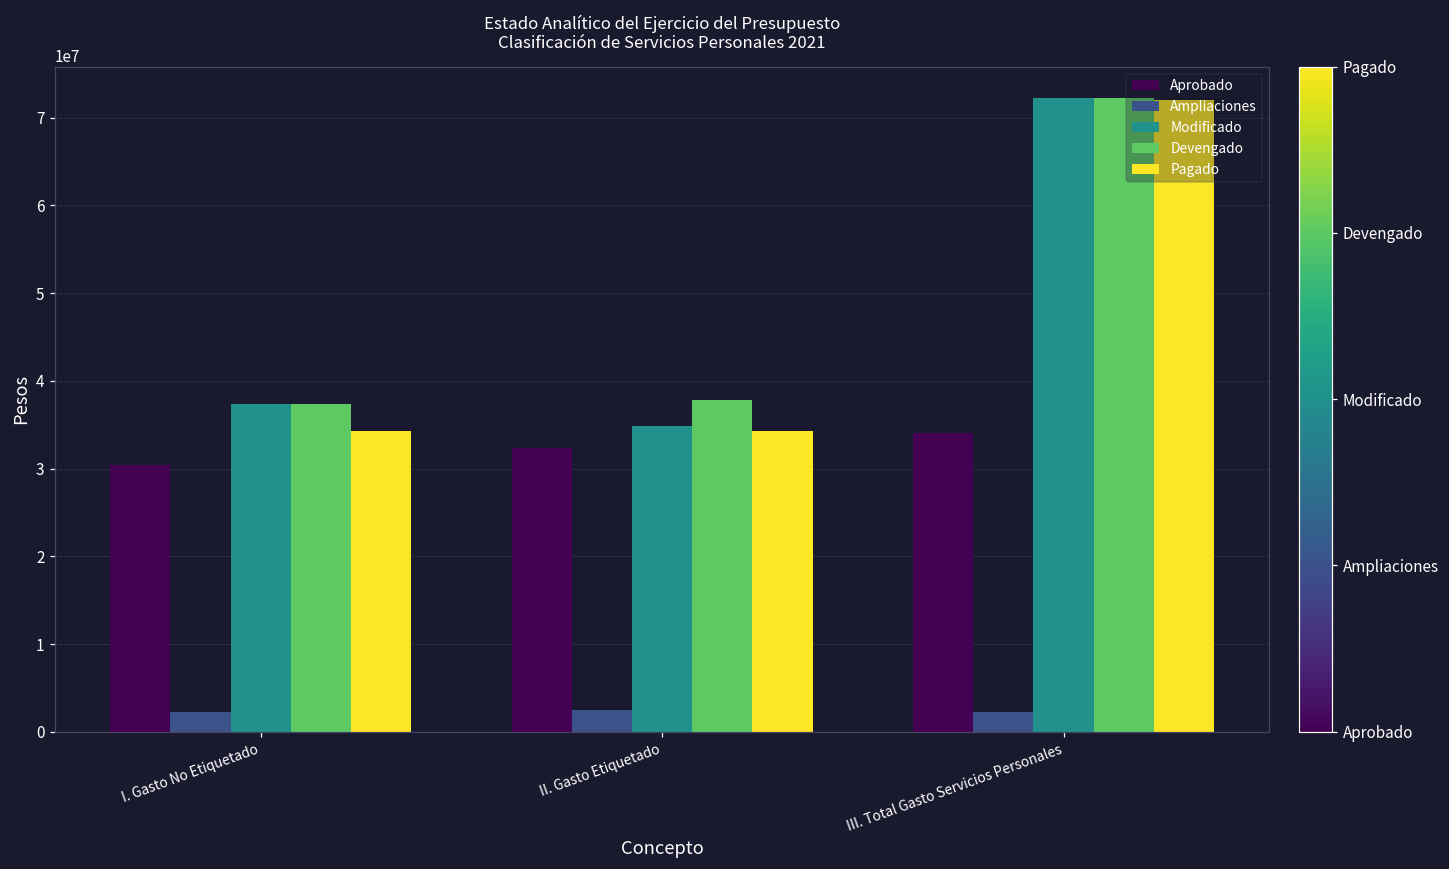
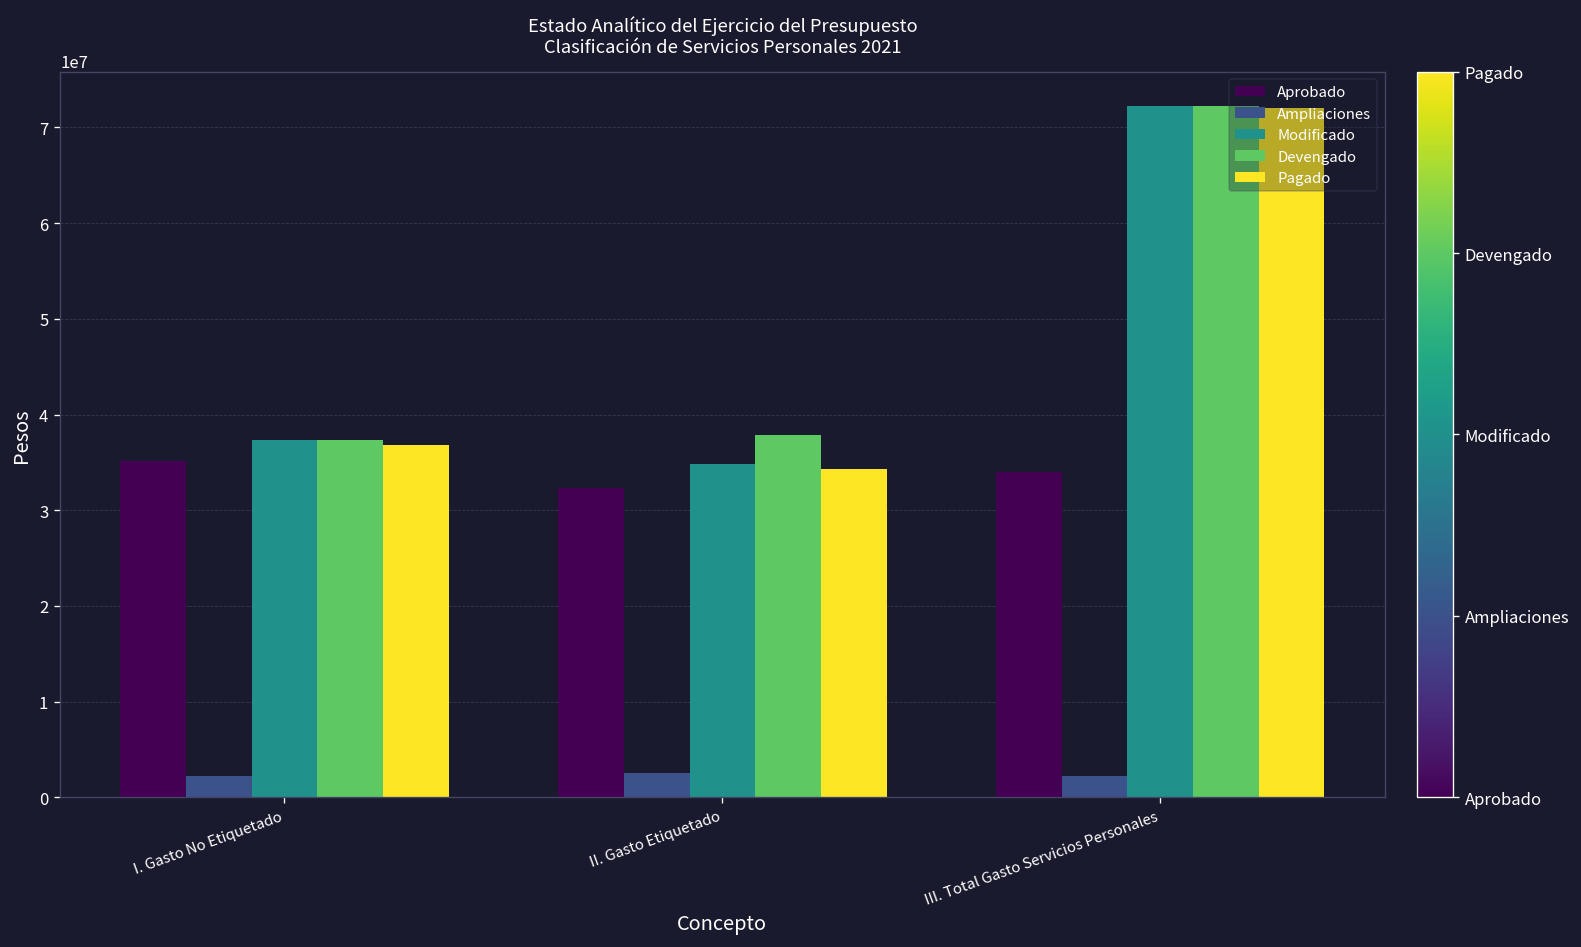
Aprobado, I. Gasto No Etiquetado: 30000000 -> 35000000
Pagado, I. Gasto No Etiquetado: 34000000 -> 37000000
